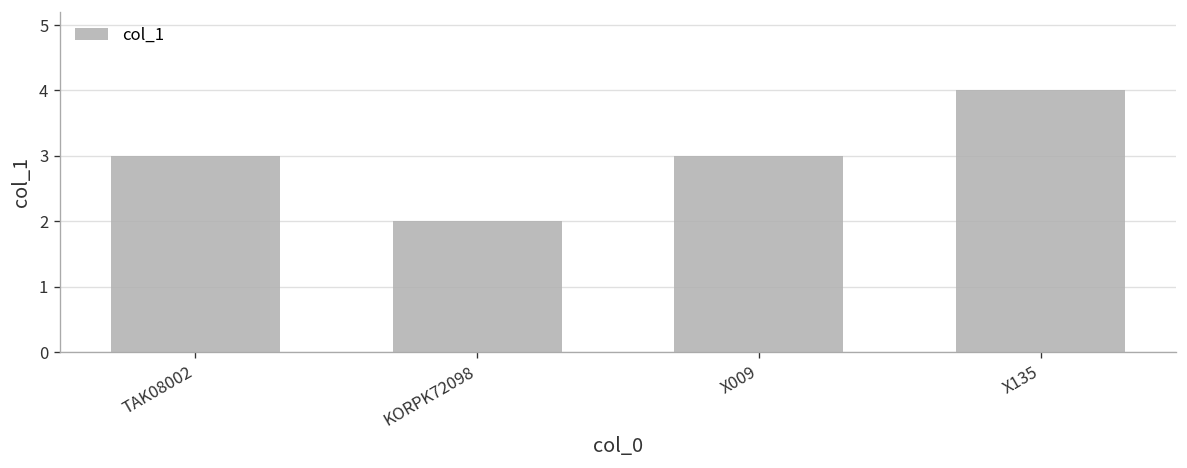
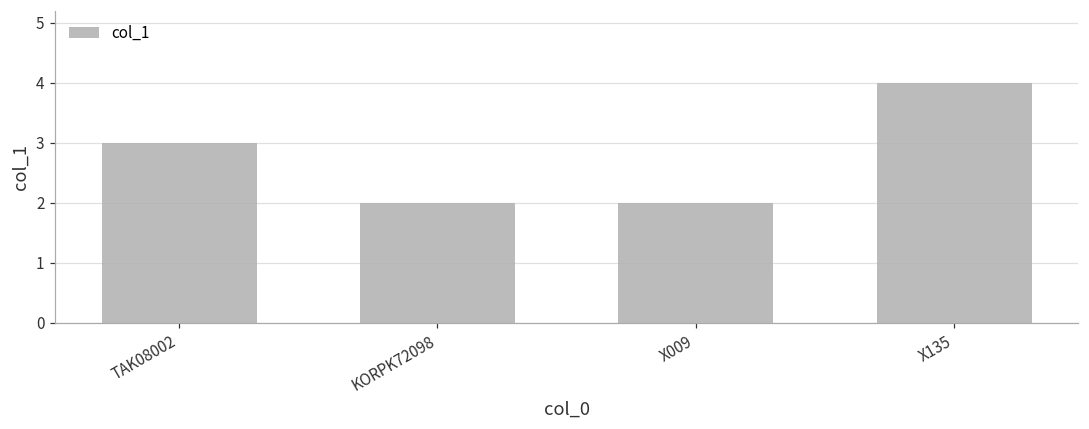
X009: 3 -> 2
